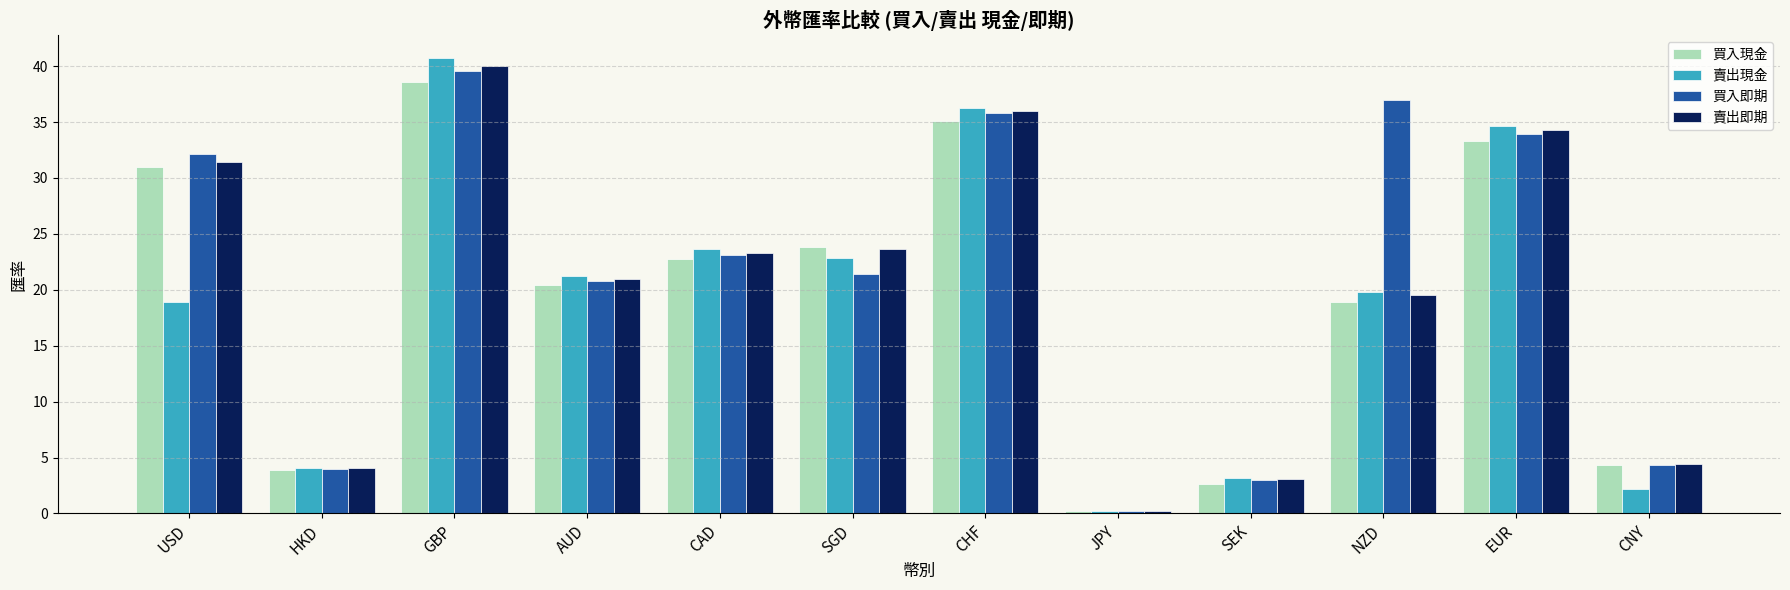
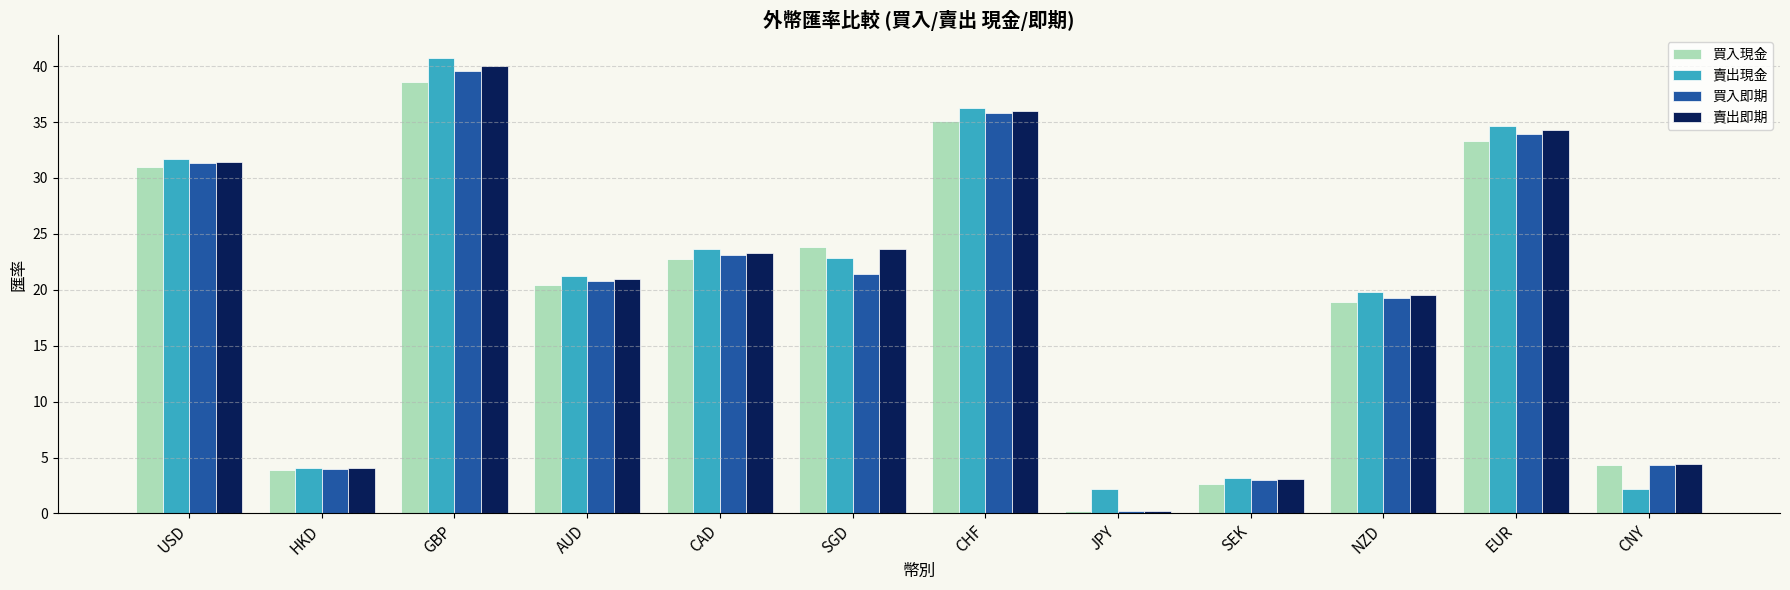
賣出現金, USD: 18.9 -> 31.7
買入即期, USD: 32.2 -> 31.4
賣出現金, JPY: 0.2 -> 2.2
買入即期, NZD: 37.0 -> 19.3
